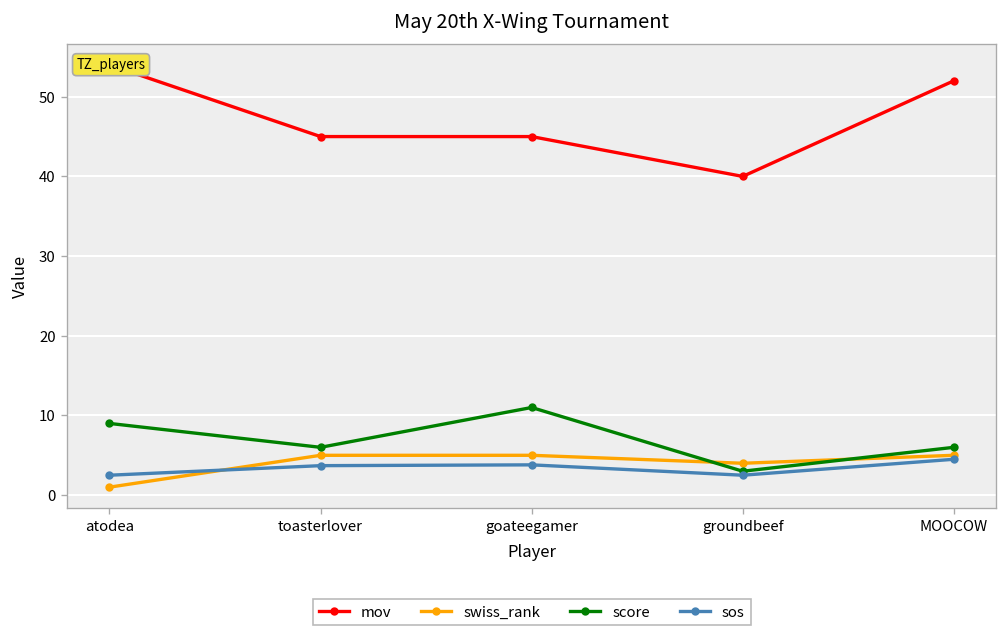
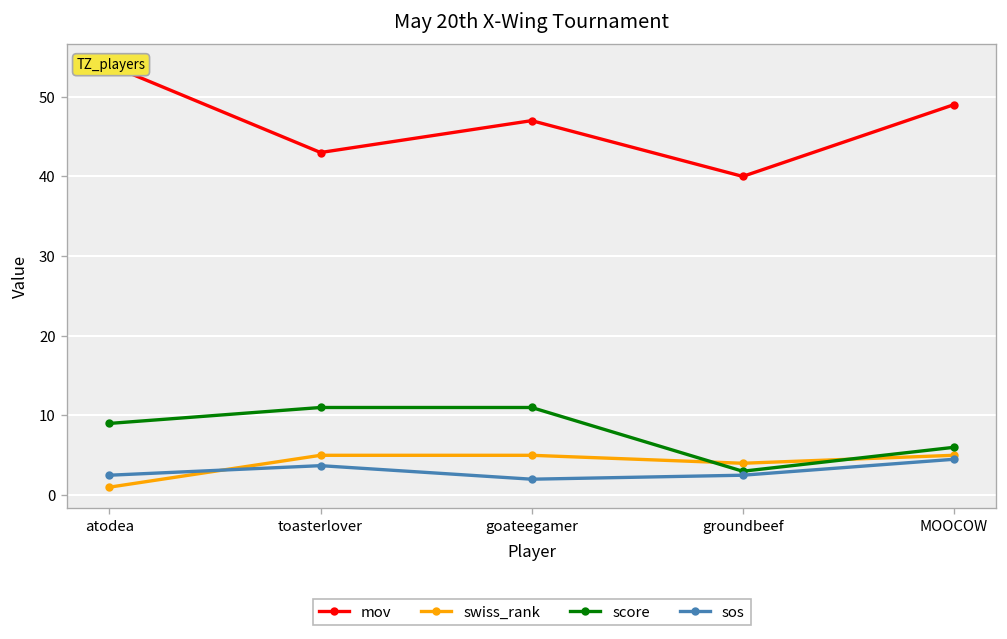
mov, toasterlover: 45 -> 43
score, toasterlover: 6 -> 11
mov, goateegamer: 45 -> 47
sos, goateegamer: 4 -> 2
mov, MOOCOW: 52 -> 49
